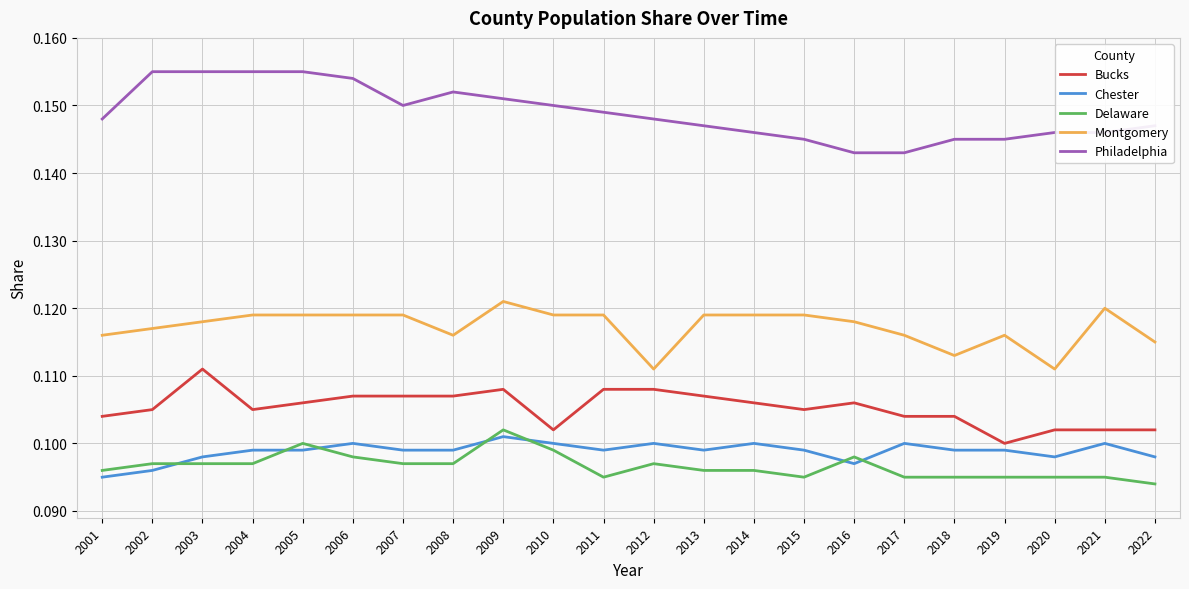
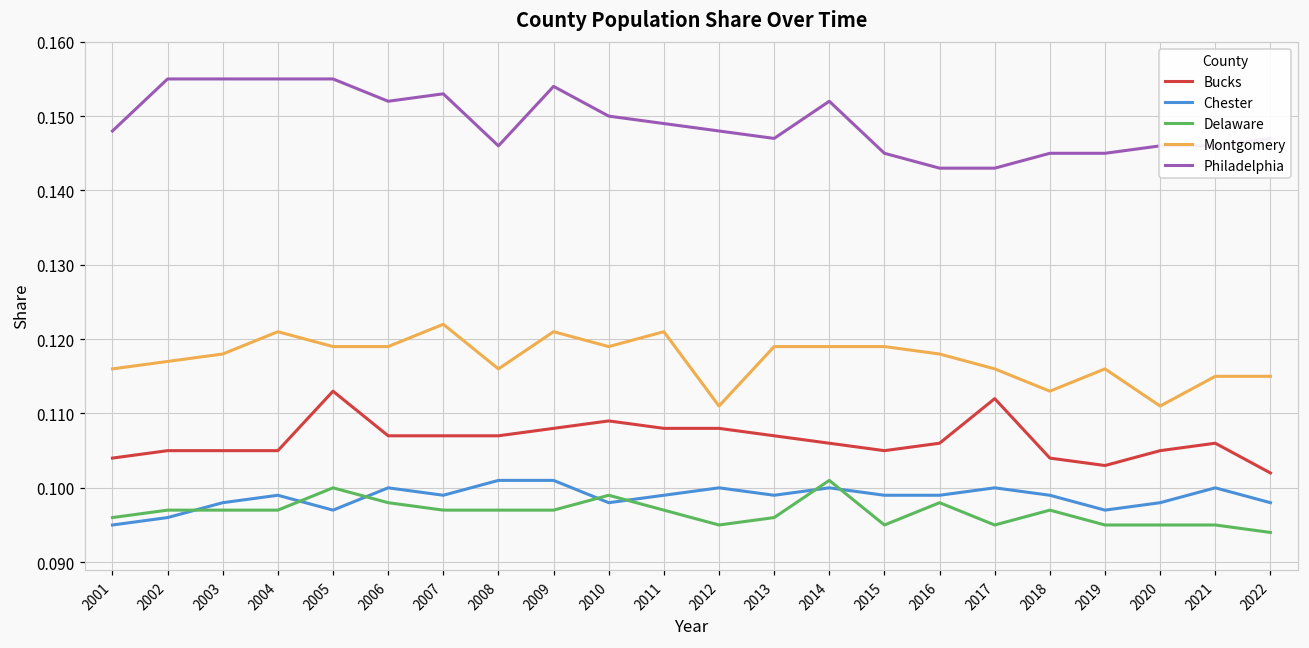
Bucks, 2003: 0.111 -> 0.105
Montgomery, 2004: 0.119 -> 0.121
Bucks, 2005: 0.106 -> 0.113
Chester, 2005: 0.099 -> 0.097
Philadelphia, 2006: 0.154 -> 0.152
Montgomery, 2007: 0.119 -> 0.122
Philadelphia, 2007: 0.150 -> 0.153
Chester, 2008: 0.099 -> 0.101
Philadelphia, 2008: 0.152 -> 0.146
Delaware, 2009: 0.102 -> 0.097
Philadelphia, 2009: 0.151 -> 0.154
Bucks, 2010: 0.102 -> 0.109
Chester, 2010: 0.100 -> 0.098
Delaware, 2011: 0.095 -> 0.097
Montgomery, 2011: 0.119 -> 0.121
Delaware, 2012: 0.097 -> 0.095
Delaware, 2014: 0.096 -> 0.101
Philadelphia, 2014: 0.146 -> 0.152
Chester, 2016: 0.097 -> 0.099
Bucks, 2017: 0.104 -> 0.112
Delaware, 2018: 0.095 -> 0.097
Bucks, 2019: 0.100 -> 0.103
Chester, 2019: 0.099 -> 0.097
Bucks, 2020: 0.102 -> 0.105
Bucks, 2021: 0.102 -> 0.106
Montgomery, 2021: 0.120 -> 0.115
